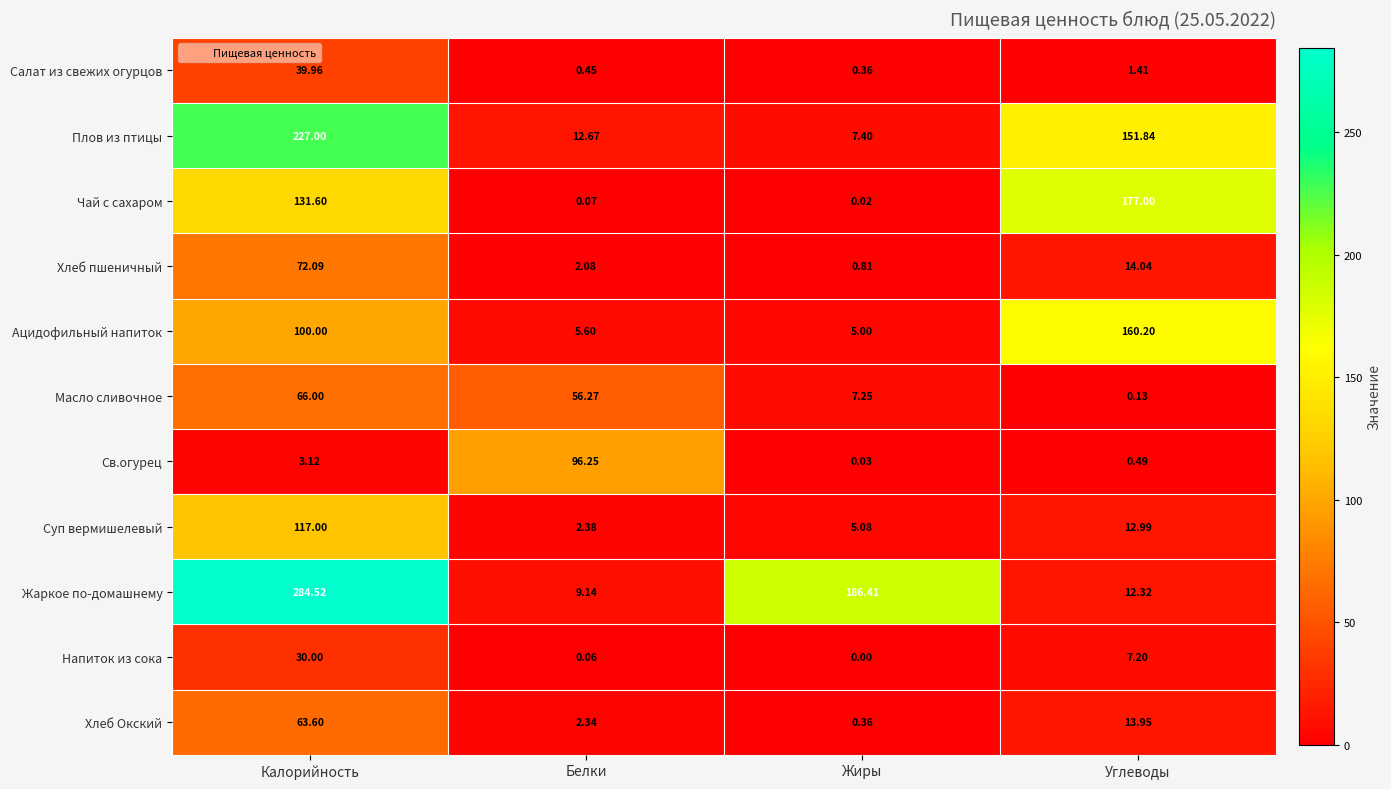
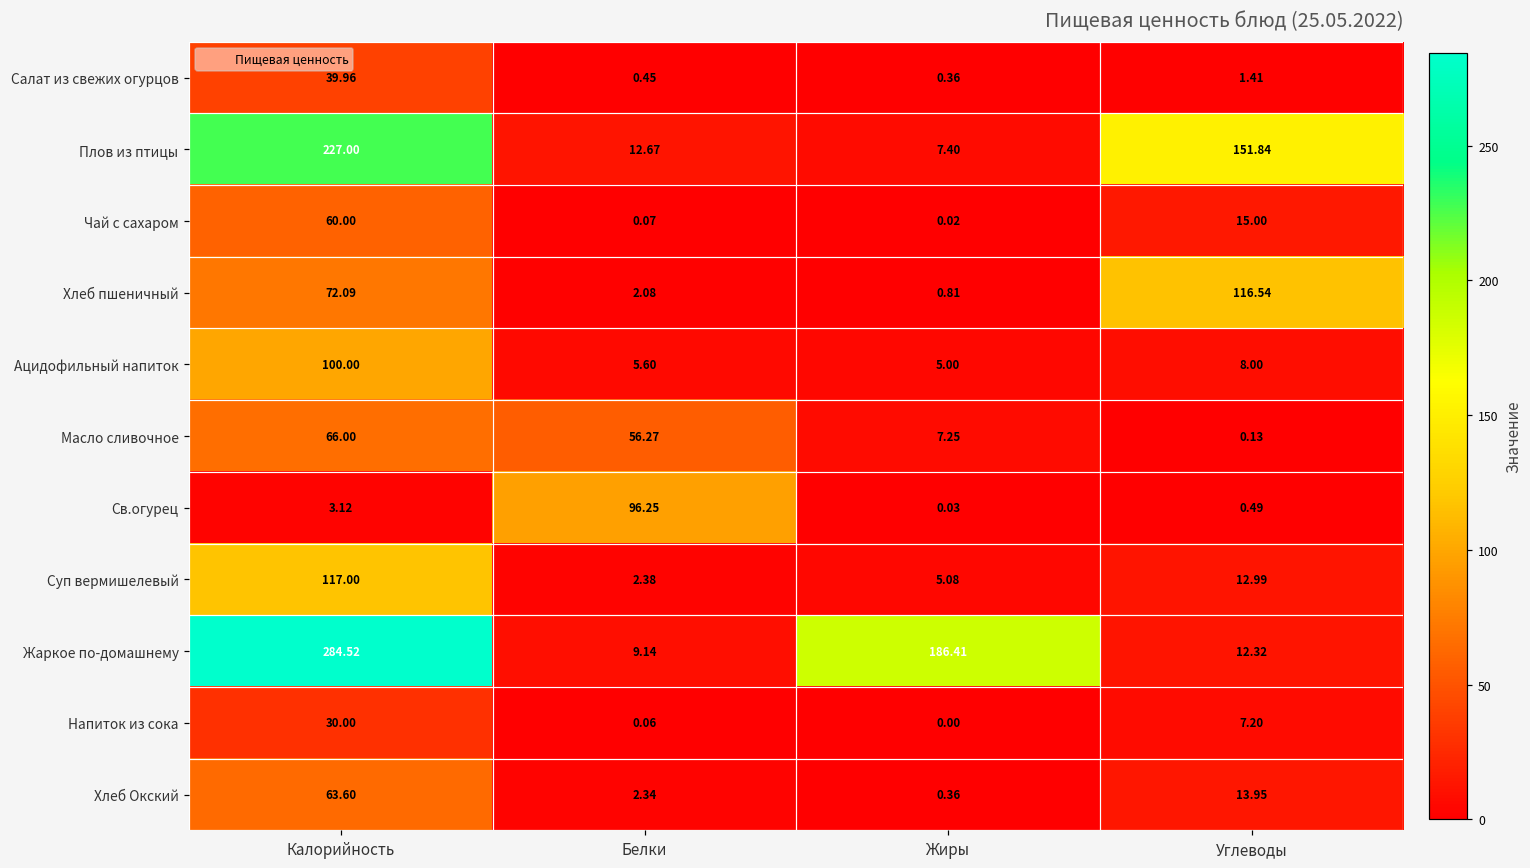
Чай с сахаром, Калорийность: 131.60 -> 60.00
Чай с сахаром, Углеводы: 177.00 -> 15.00
Хлеб пшеничный, Углеводы: 14.04 -> 116.54
Ацидофильный напиток, Углеводы: 160.20 -> 8.00
